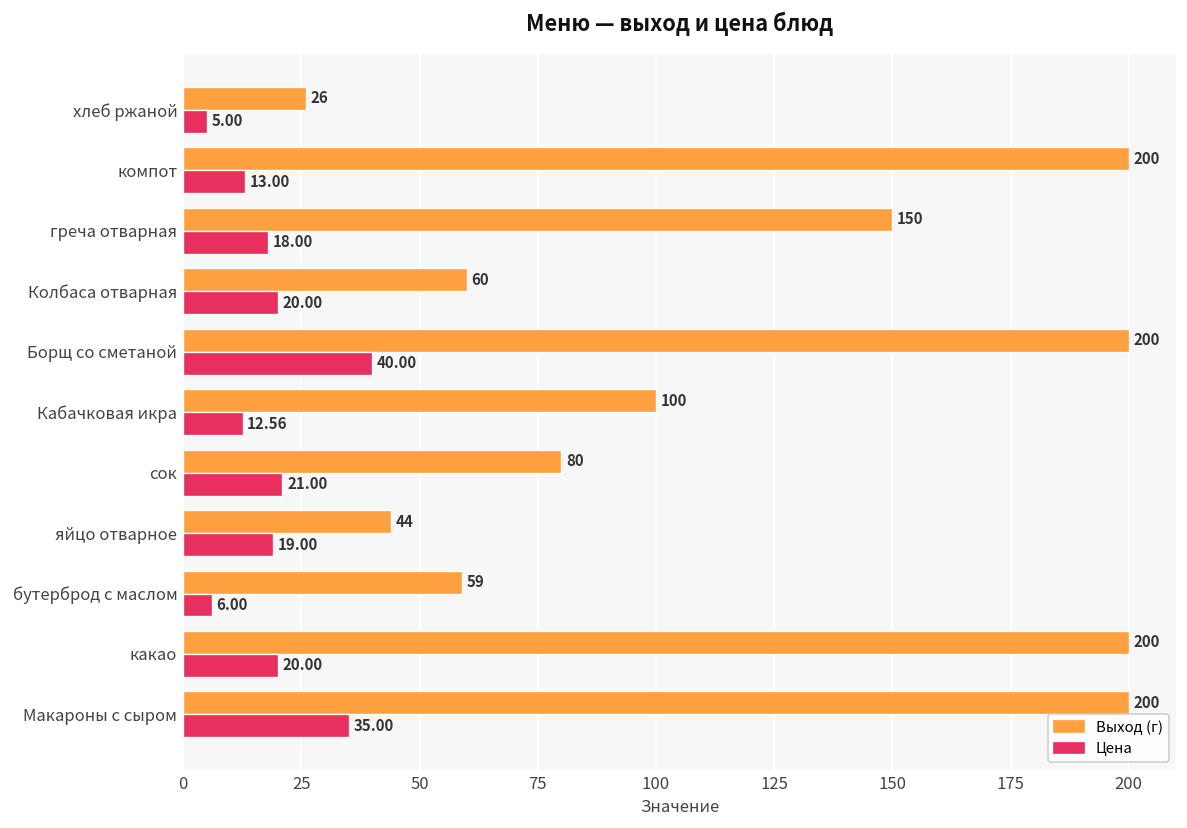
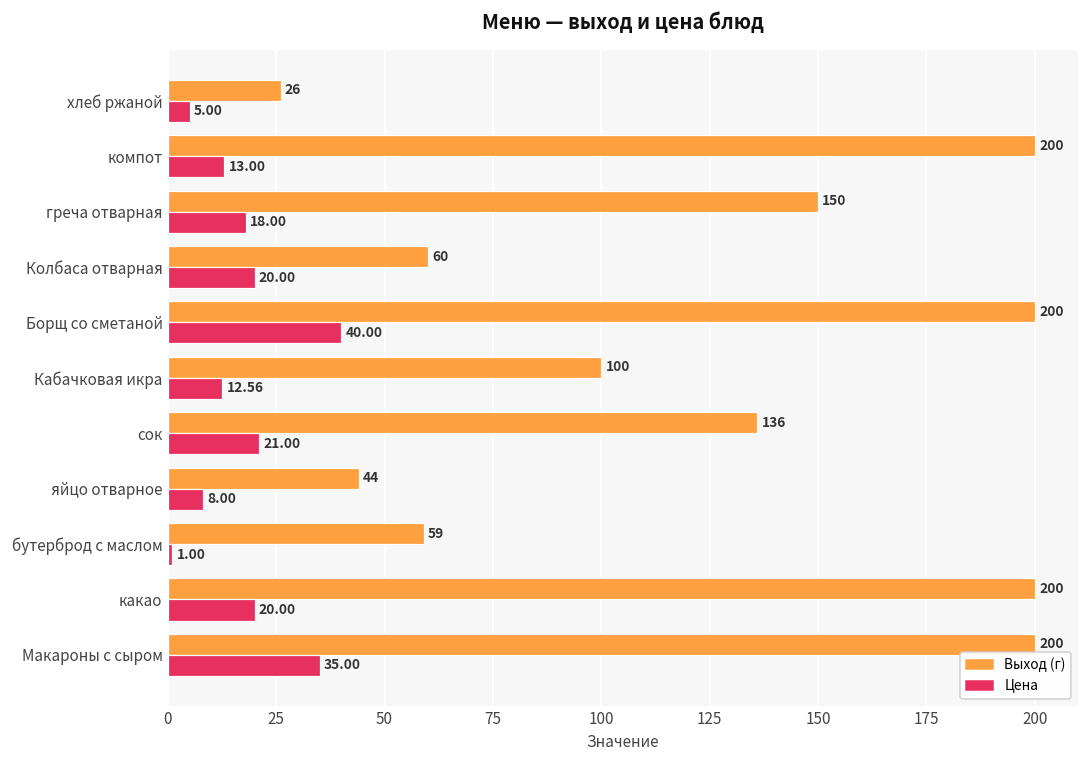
Выход (г), сок: 80 -> 136
Цена, яйцо отварное: 19.00 -> 8.00
Цена, бутерброд с маслом: 6.00 -> 1.00
